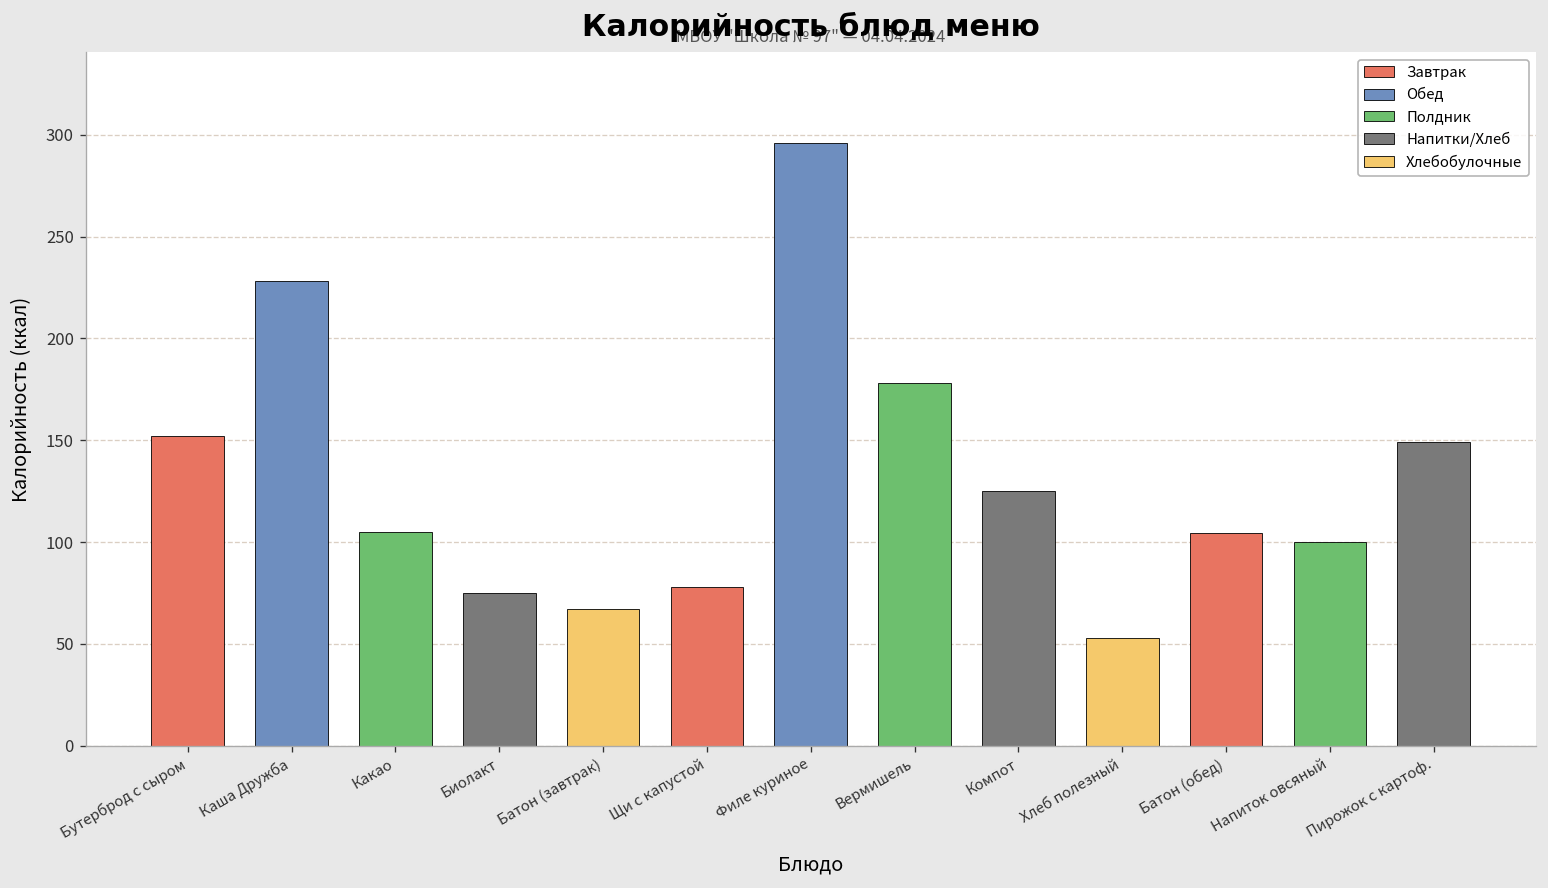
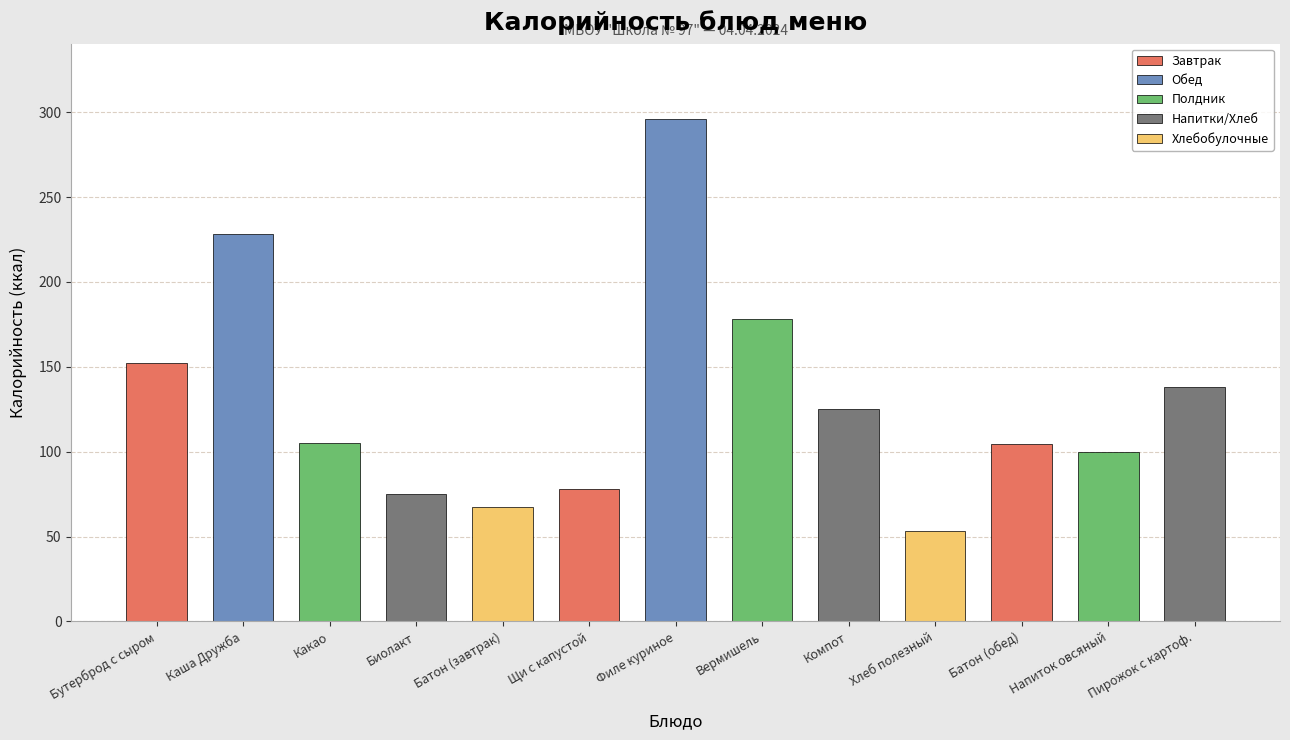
Пирожок с картоф.: 149 -> 138
